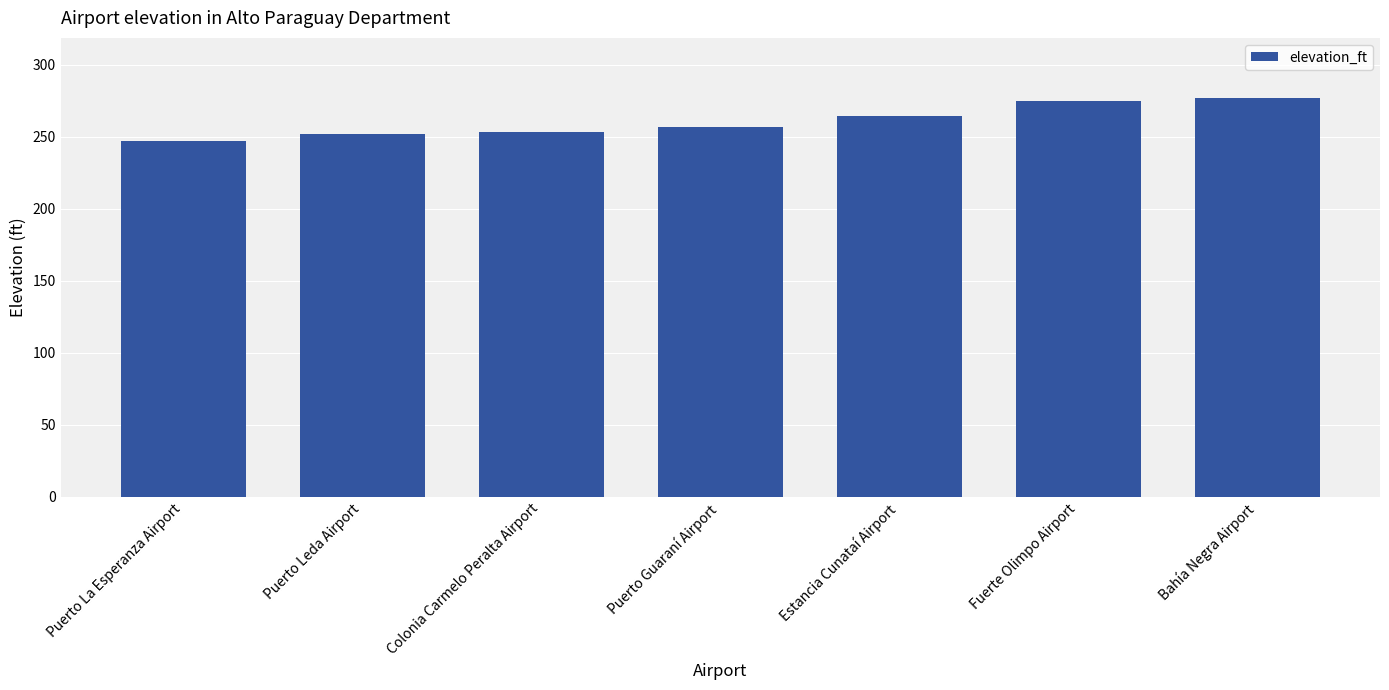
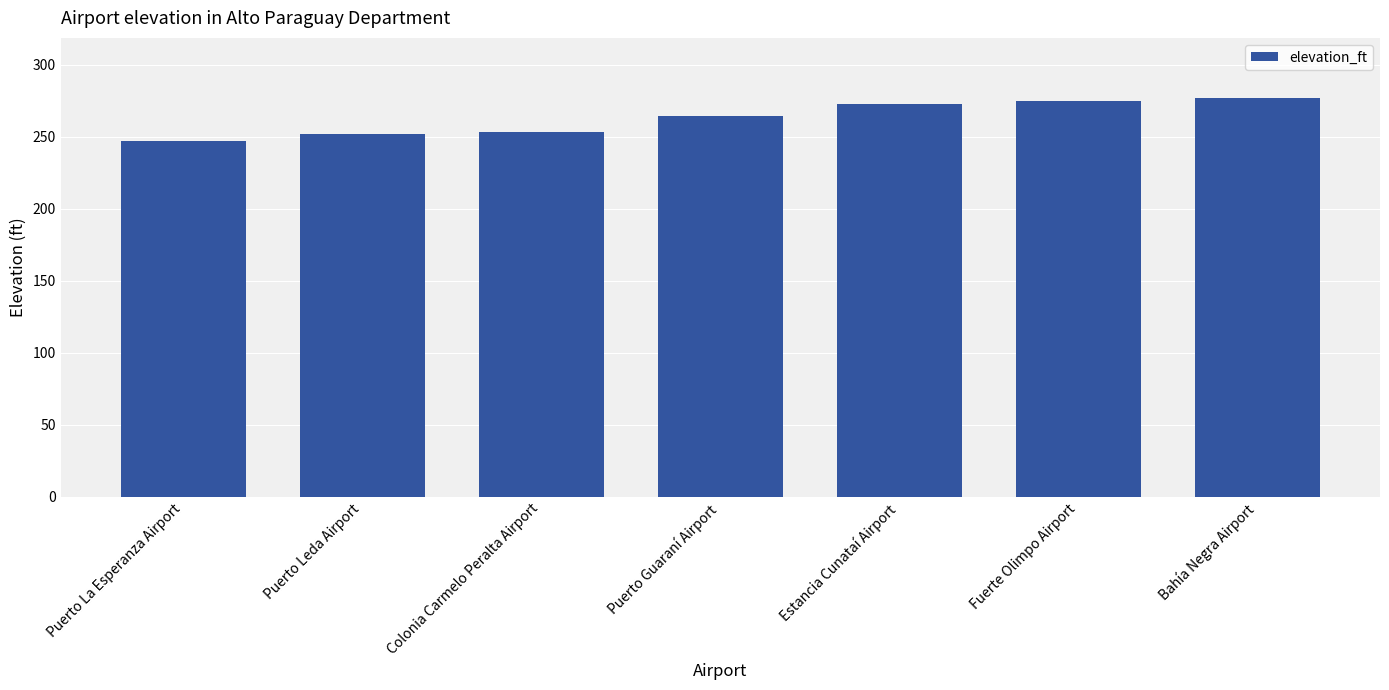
Puerto Guaraní Airport: 257 -> 264
Estancia Cunataí Airport: 264 -> 273
